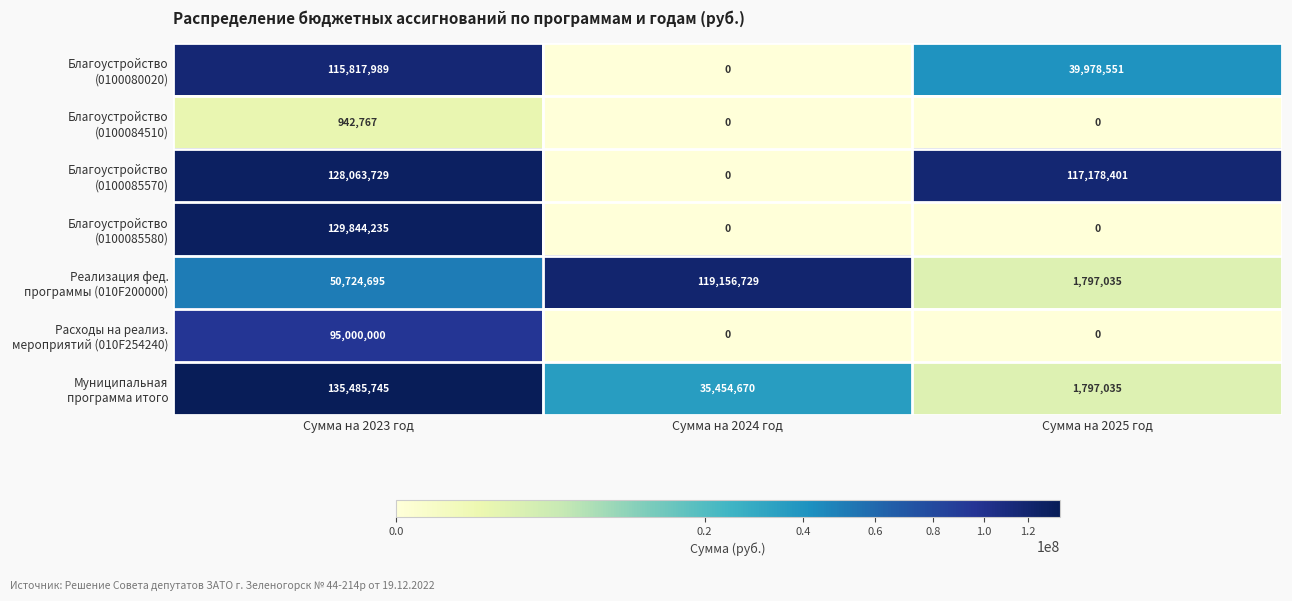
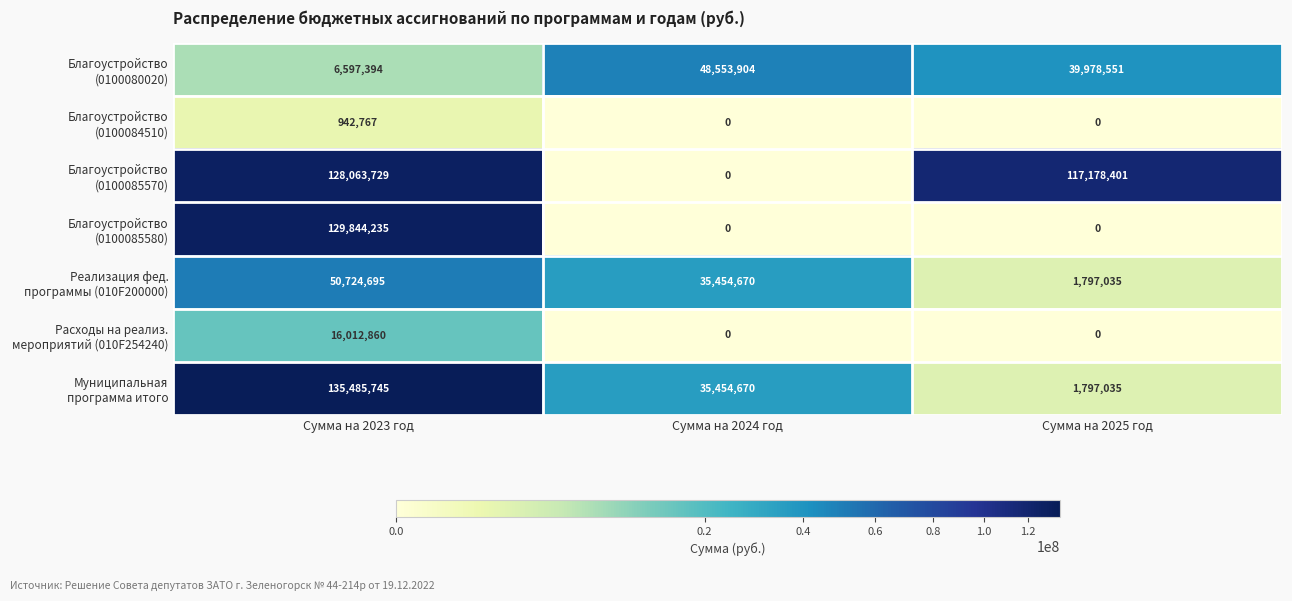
Благоустройство (0100080020), Сумма на 2023 год: 115,817,989 -> 6,597,394
Благоустройство (0100080020), Сумма на 2024 год: 0 -> 48,553,904
Реализация фед. программы (010F200000), Сумма на 2024 год: 119,156,729 -> 35,454,670
Расходы на реализ. мероприятий (010F254240), Сумма на 2023 год: 95,000,000 -> 16,012,860
